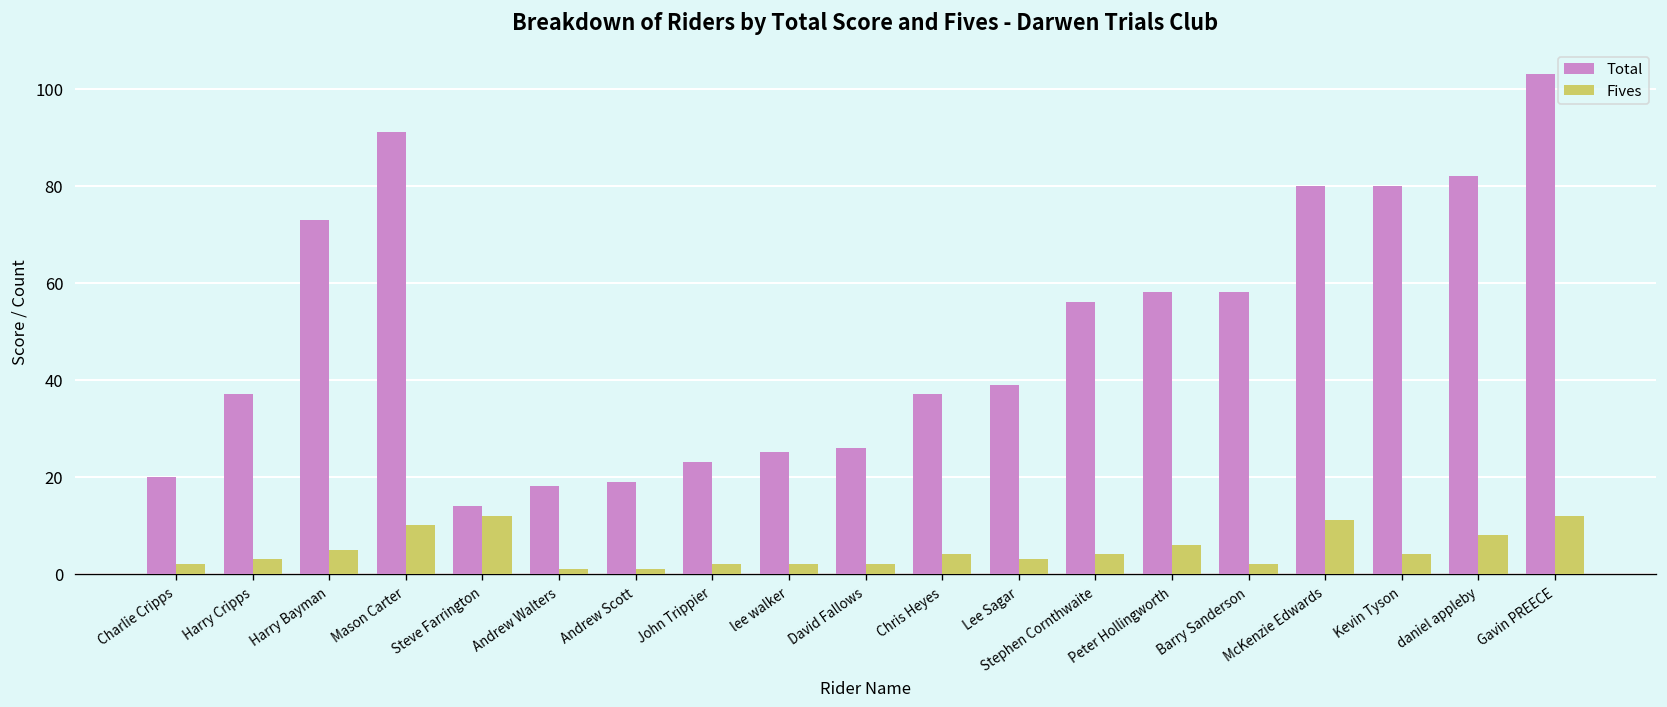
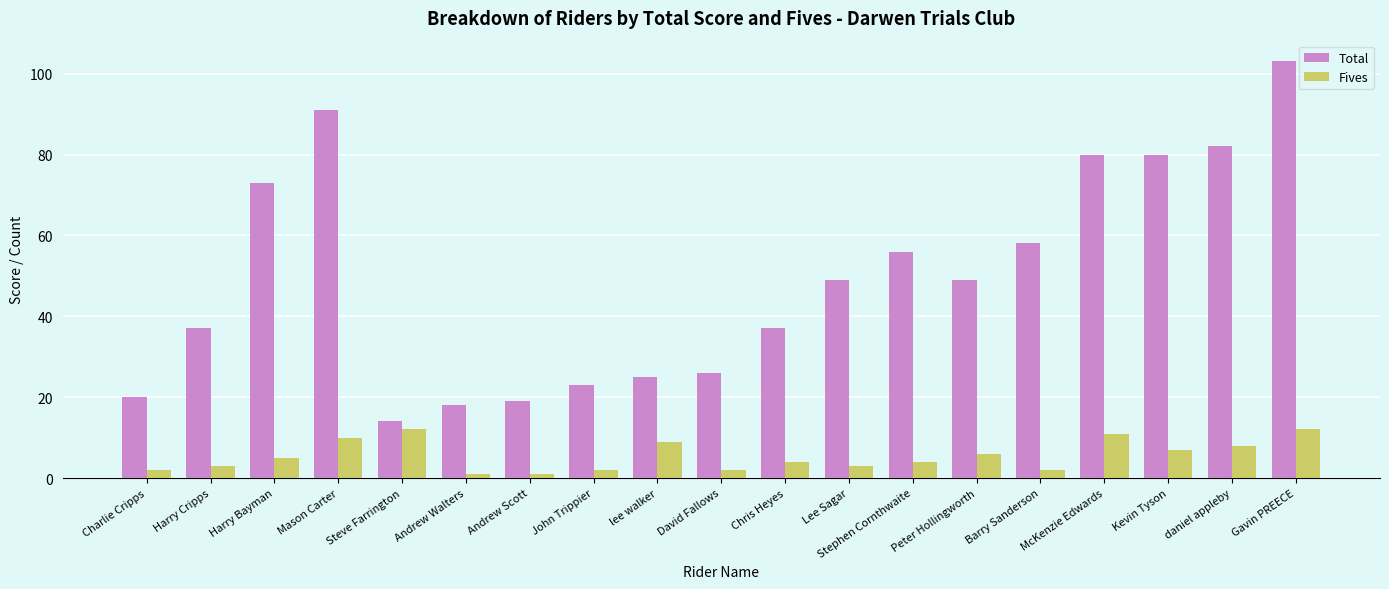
Fives, lee walker: 2 -> 9
Total, Lee Sagar: 39 -> 49
Total, Peter Hollingworth: 58 -> 49
Fives, Kevin Tyson: 4 -> 7
